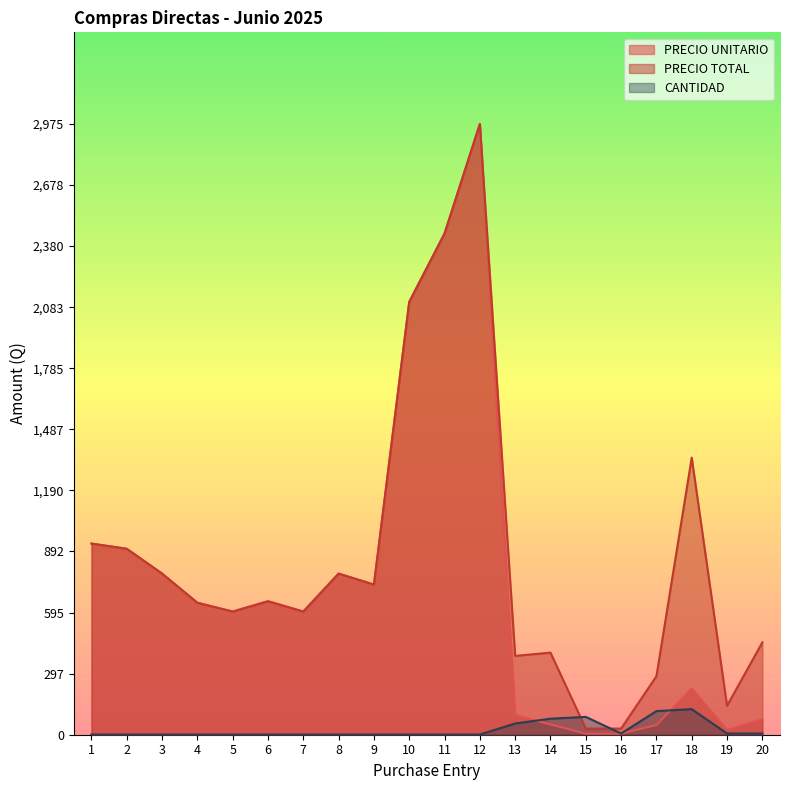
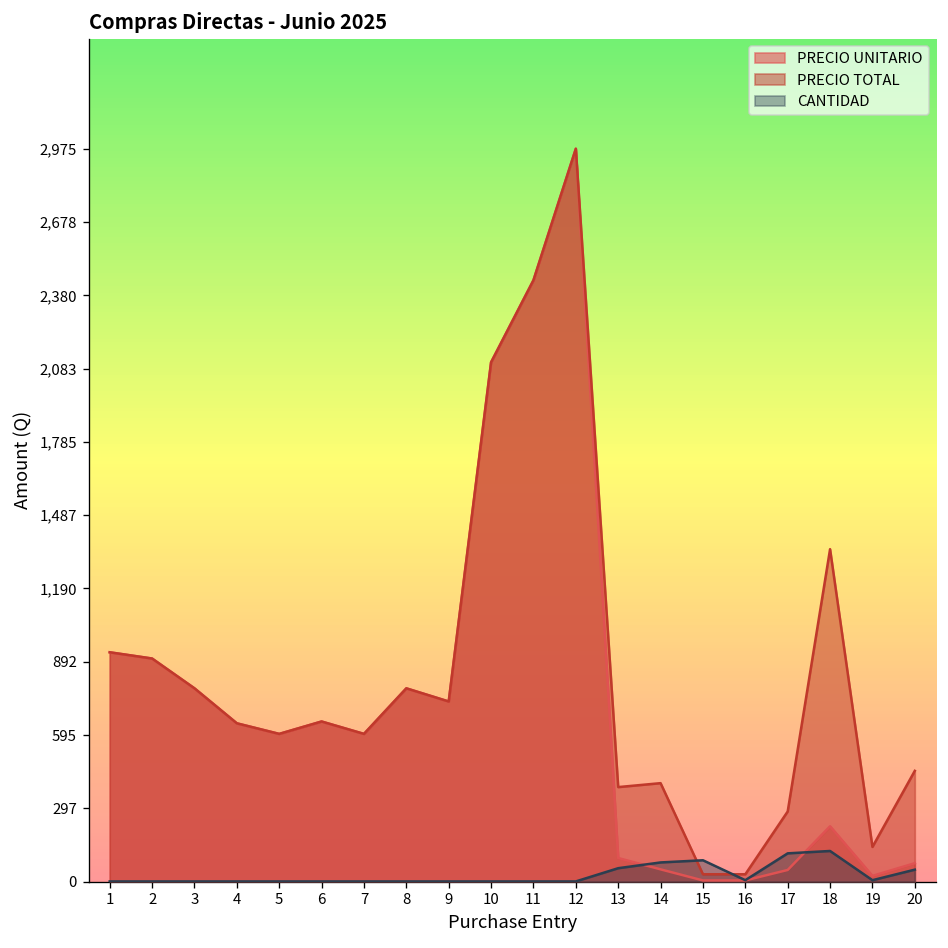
CANTIDAD, 20: 10 -> 50
